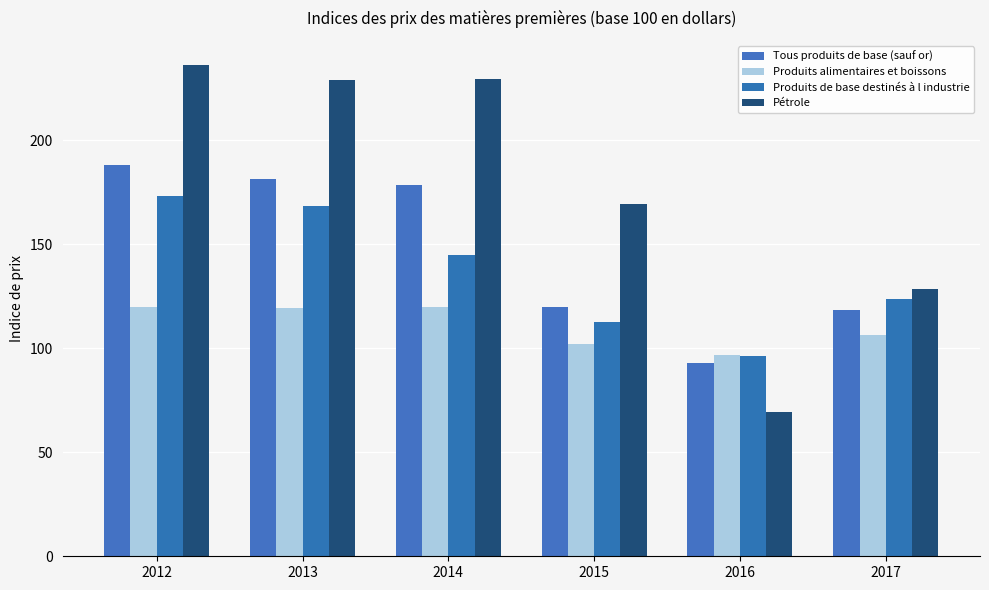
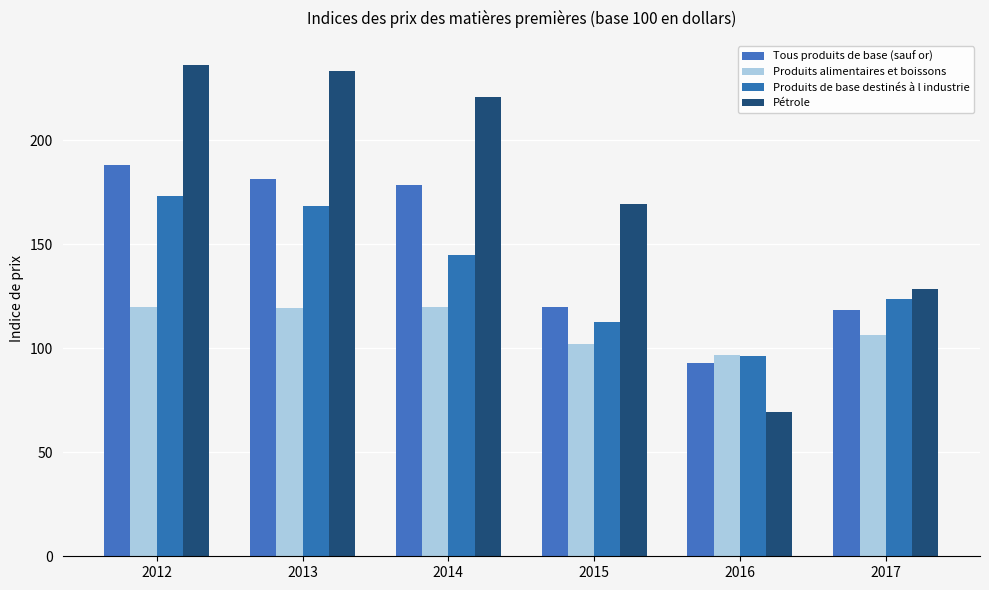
Pétrole, 2013: 229 -> 233
Pétrole, 2014: 230 -> 221
